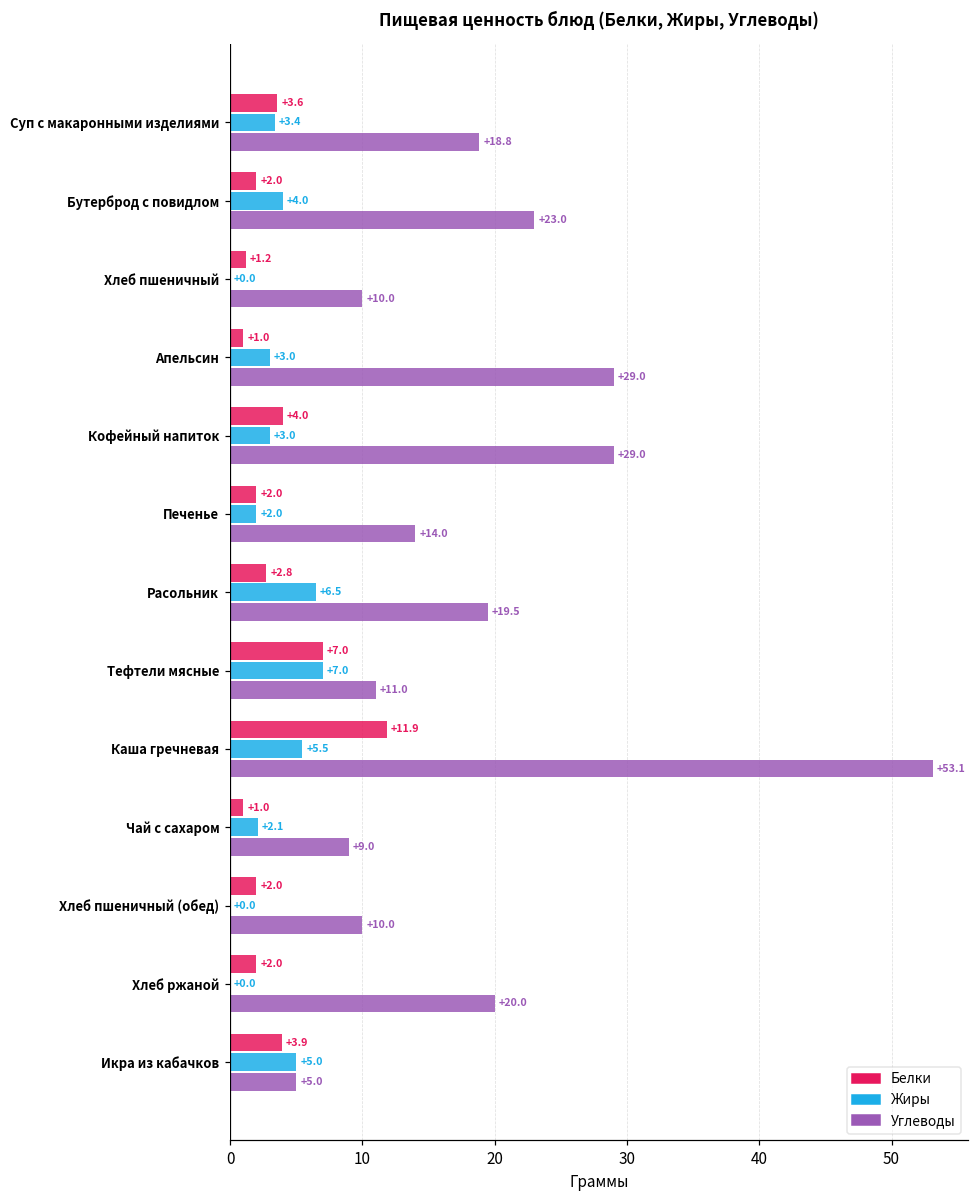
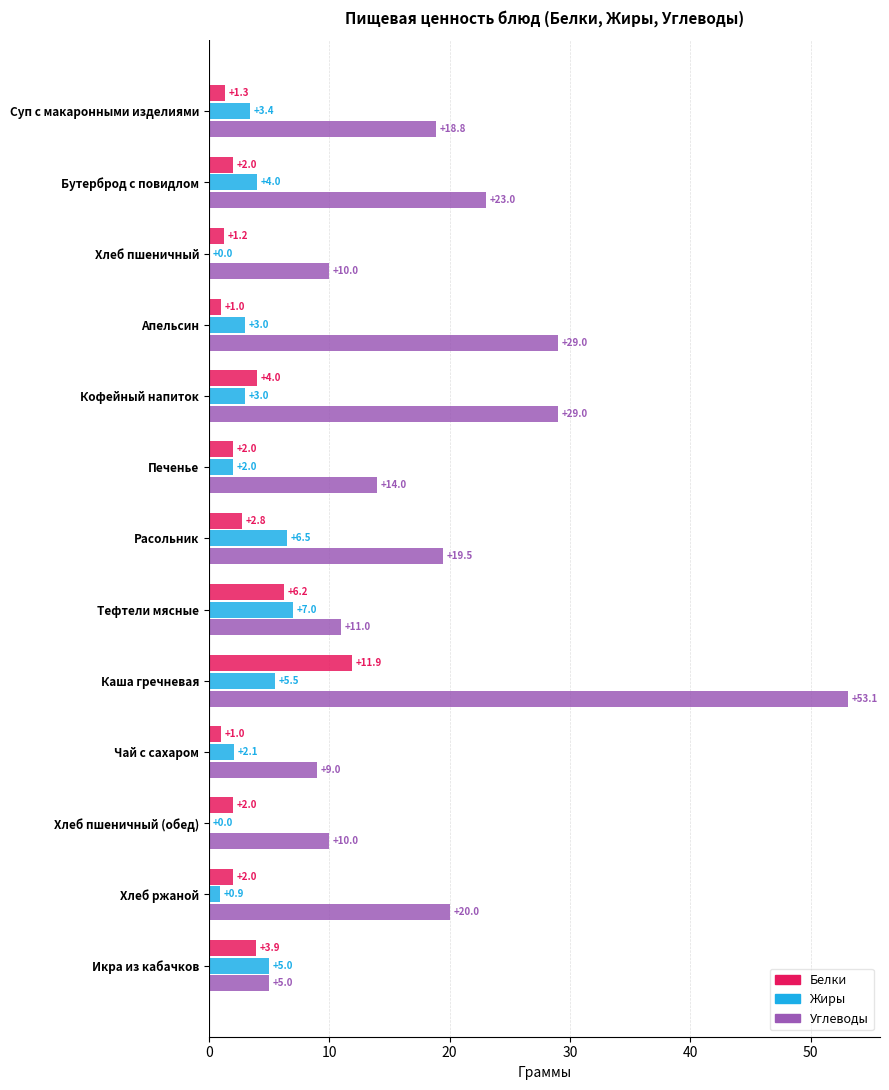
Белки, Суп с макаронными изделиями: +3.6 -> +1.3
Белки, Тефтели мясные: +7.0 -> +6.2
Жиры, Хлеб ржаной: +0.0 -> +0.9
